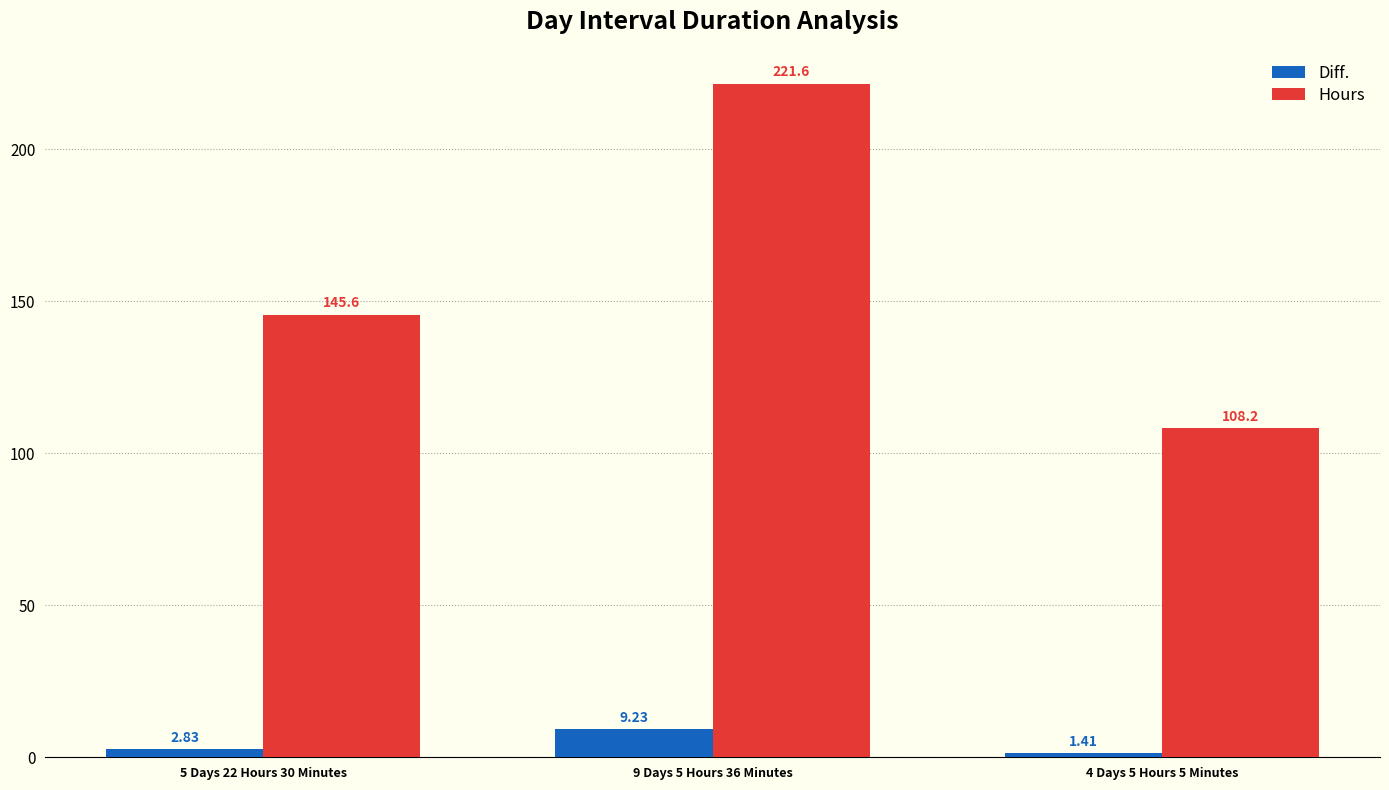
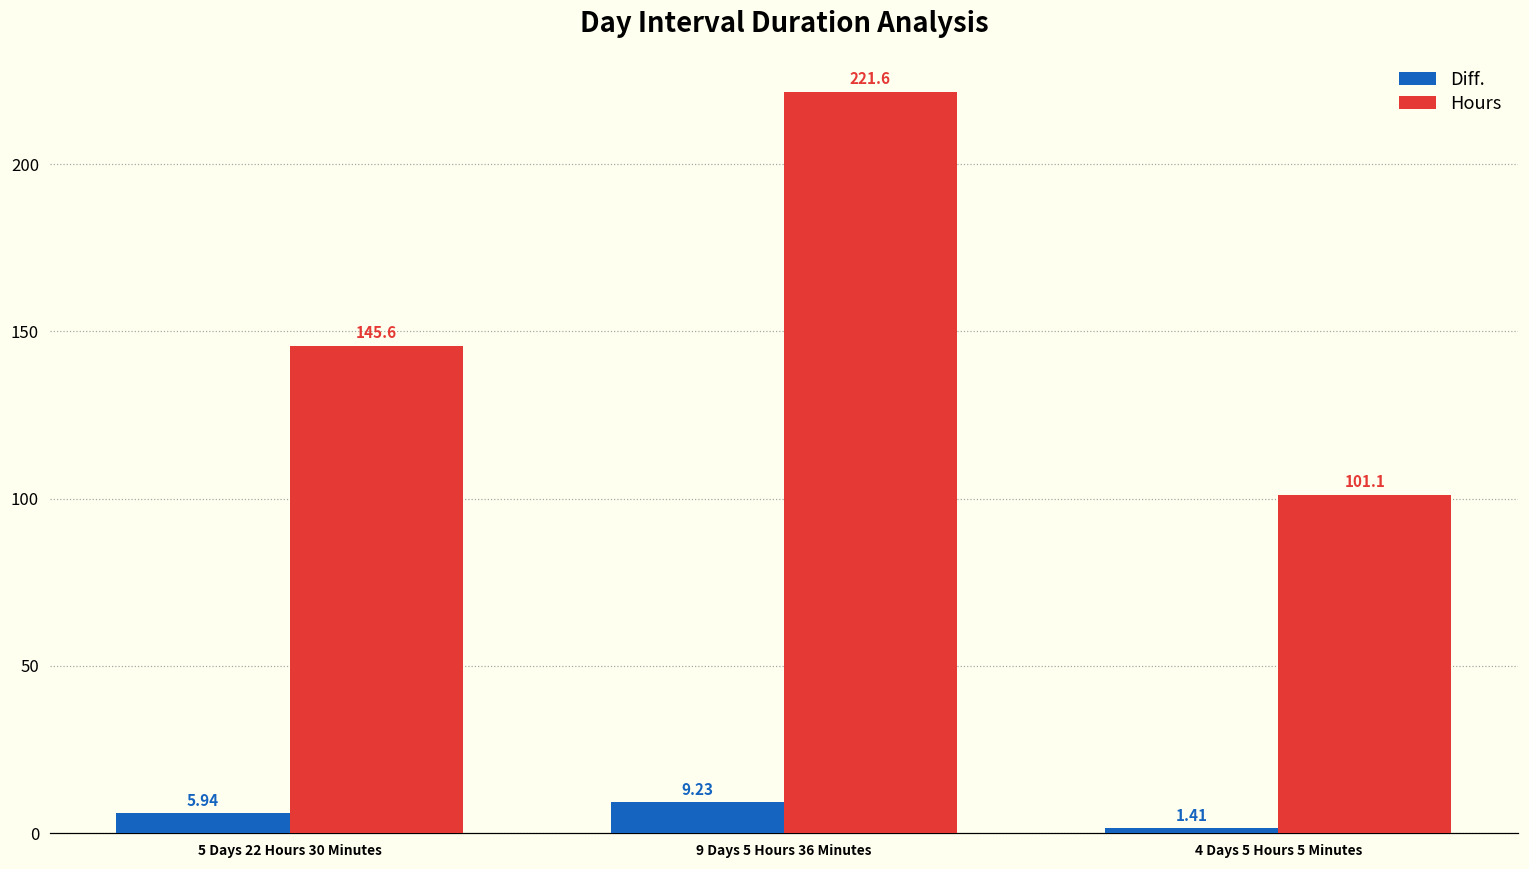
Diff., 5 Days 22 Hours 30 Minutes: 2.83 -> 5.94
Hours, 4 Days 5 Hours 5 Minutes: 108.2 -> 101.1
